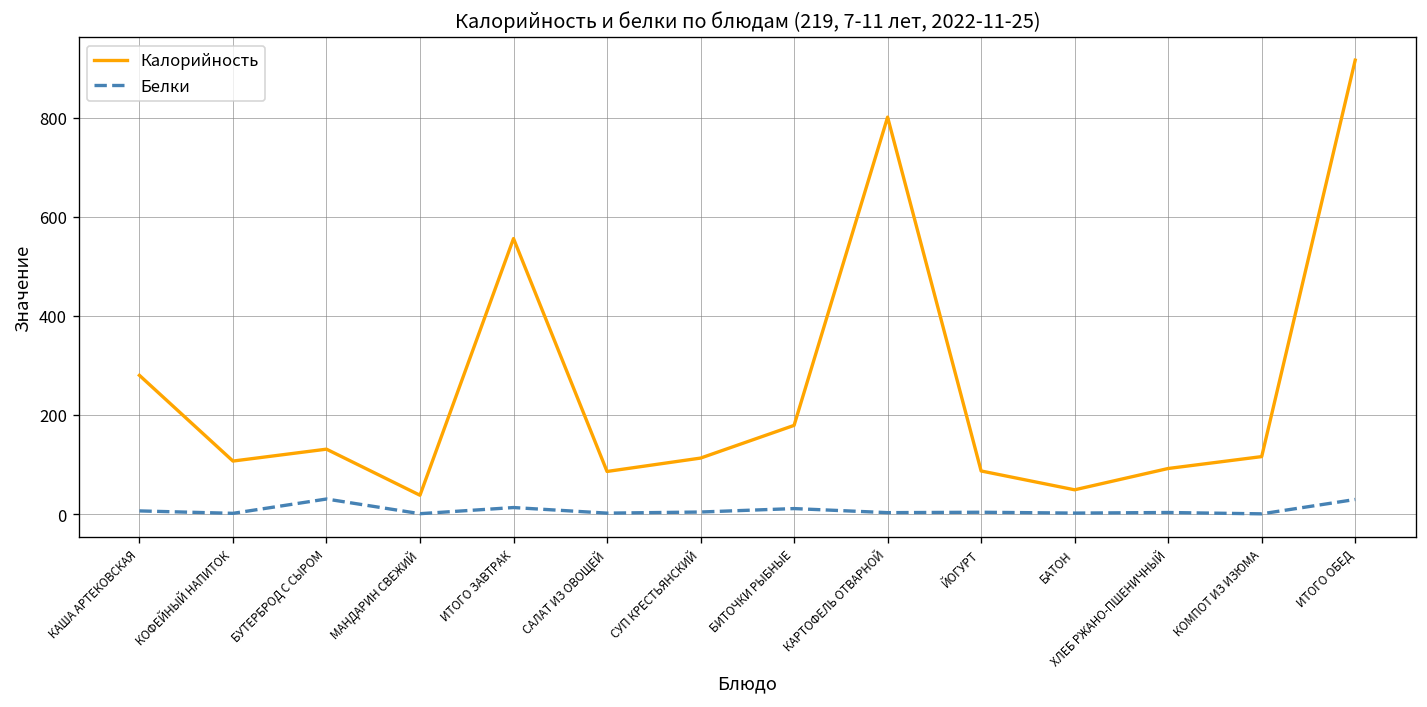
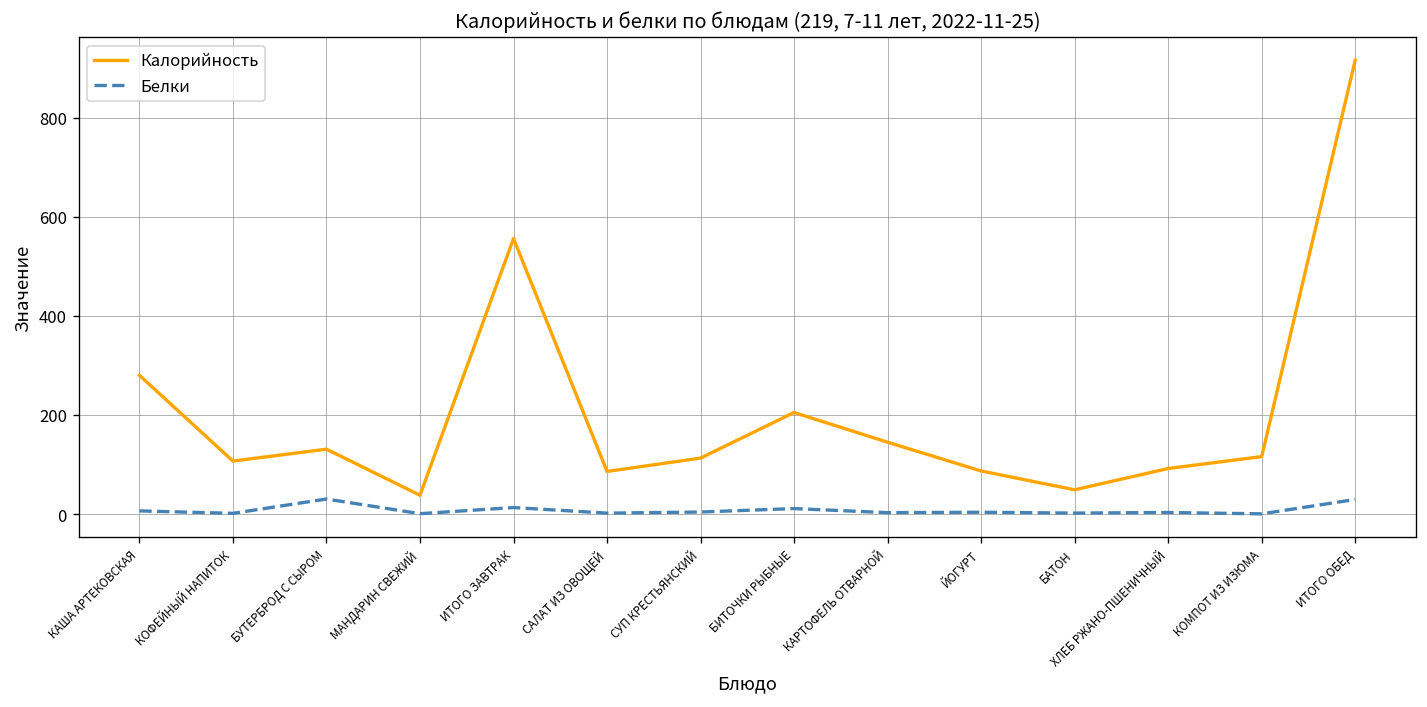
Калорийность, БИТОЧКИ РЫБНЫЕ: 180 -> 210
Калорийность, КАРТОФЕЛЬ ОТВАРНОЙ: 800 -> 150
